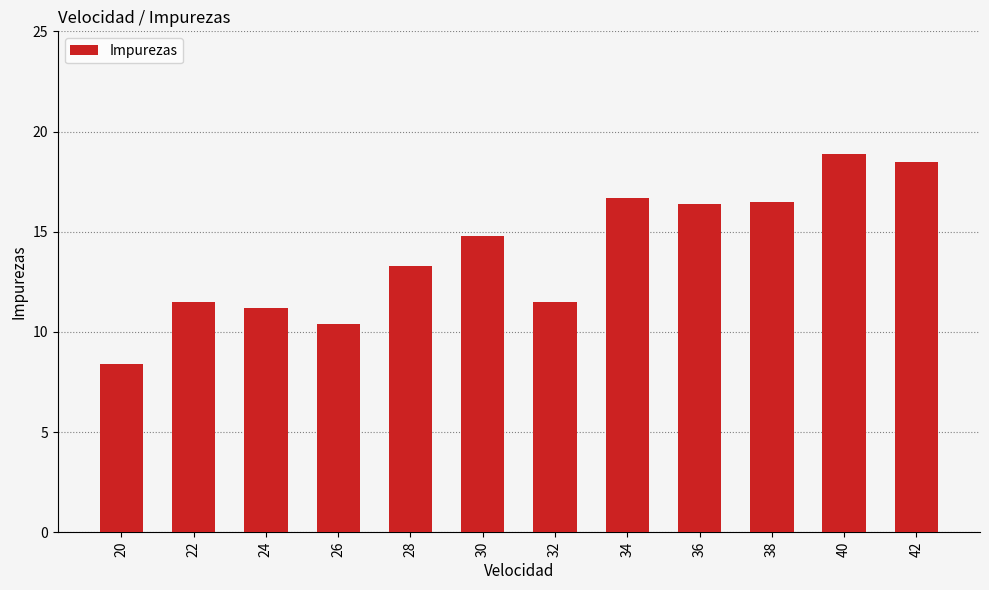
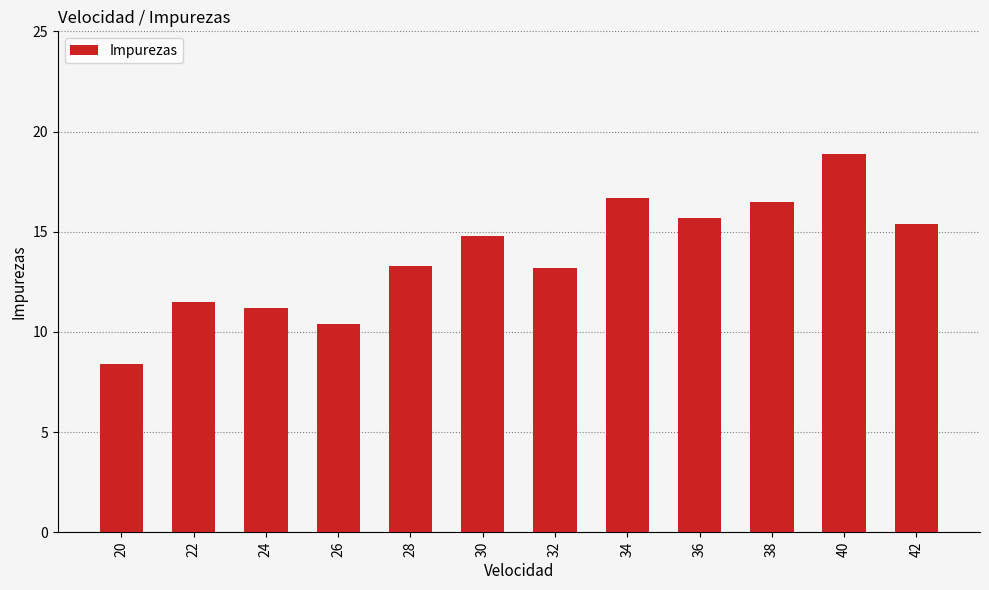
32: 11.5 -> 13.2
36: 16.4 -> 15.7
42: 18.5 -> 15.4
